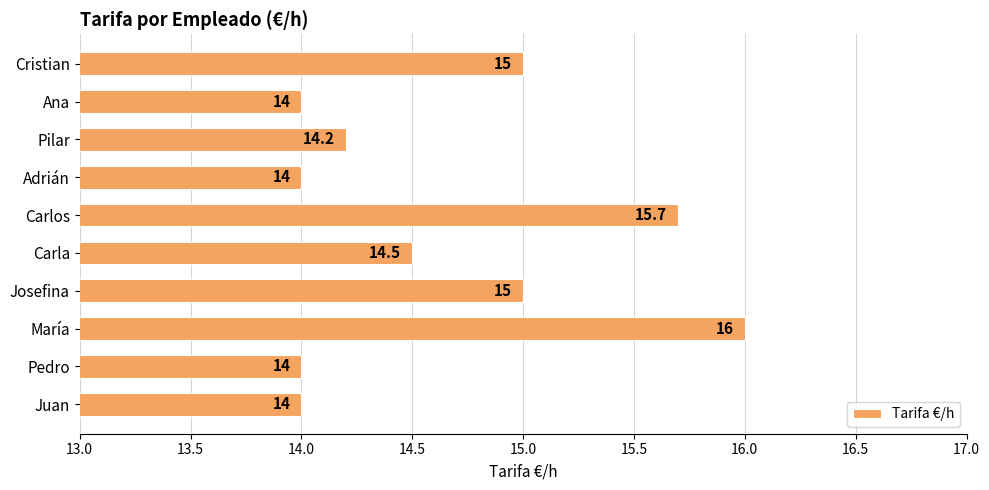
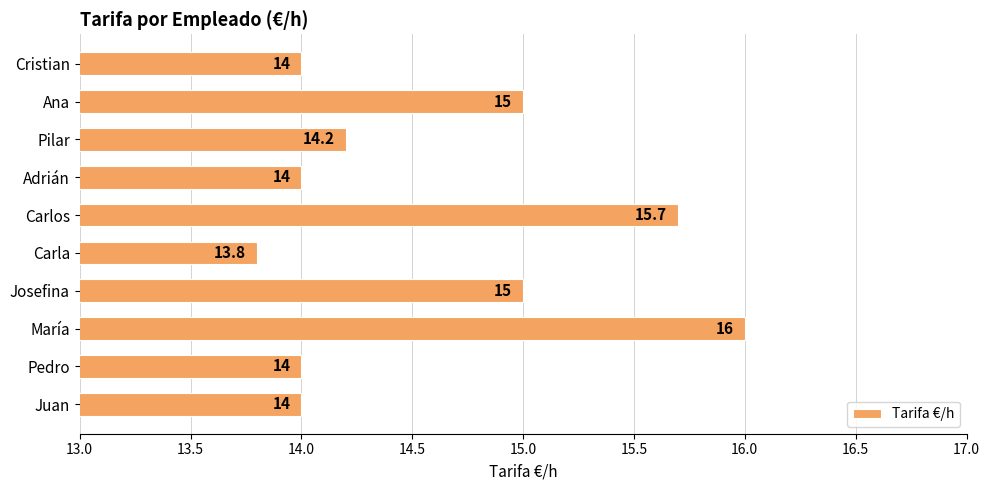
Cristian: 15 -> 14
Ana: 14 -> 15
Carla: 14.5 -> 13.8
